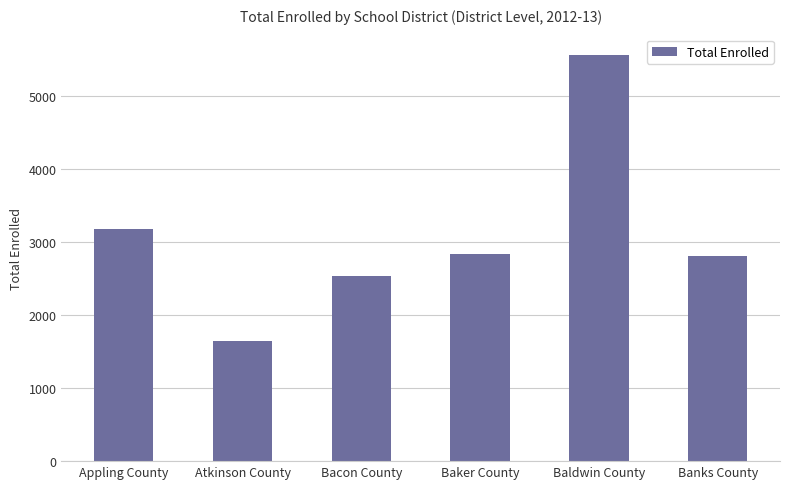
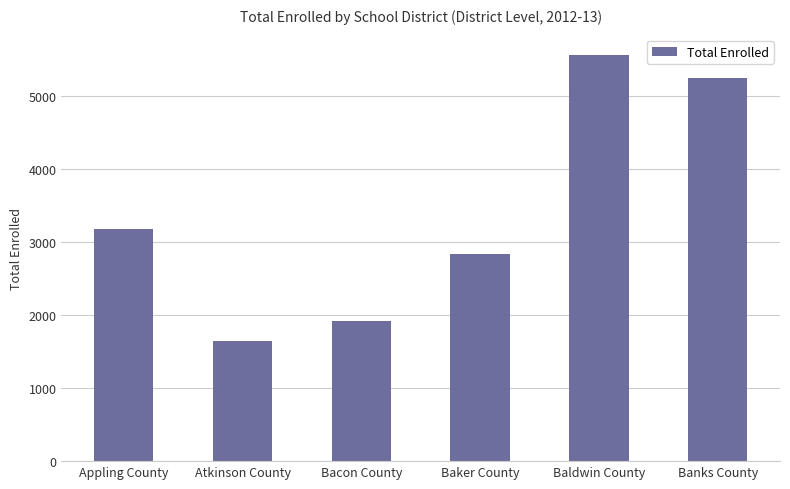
Bacon County: 2500 -> 1900
Banks County: 2800 -> 5300
